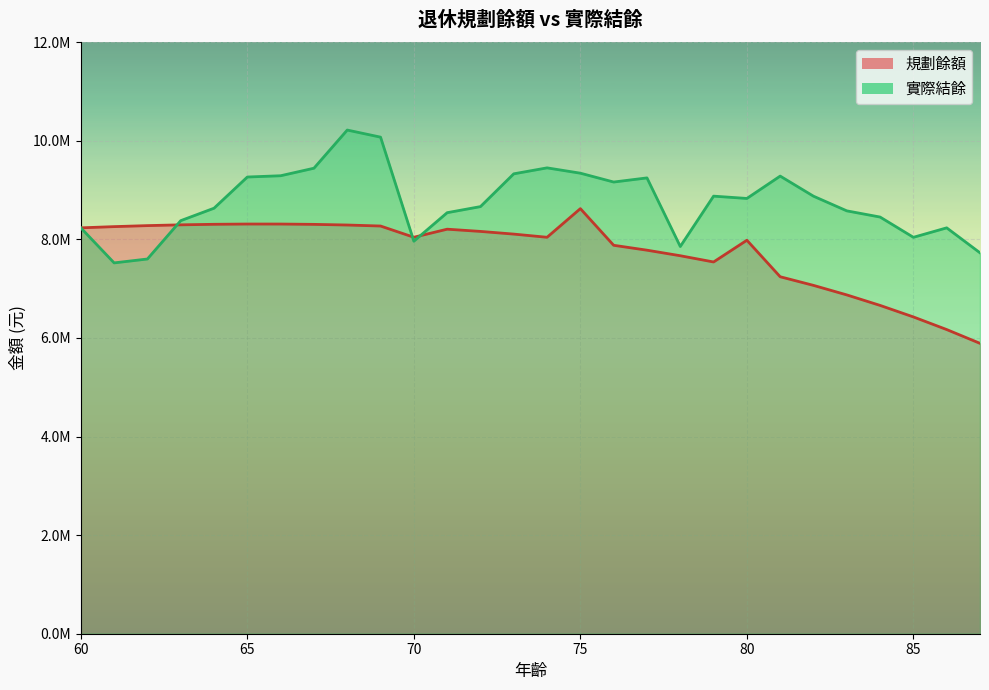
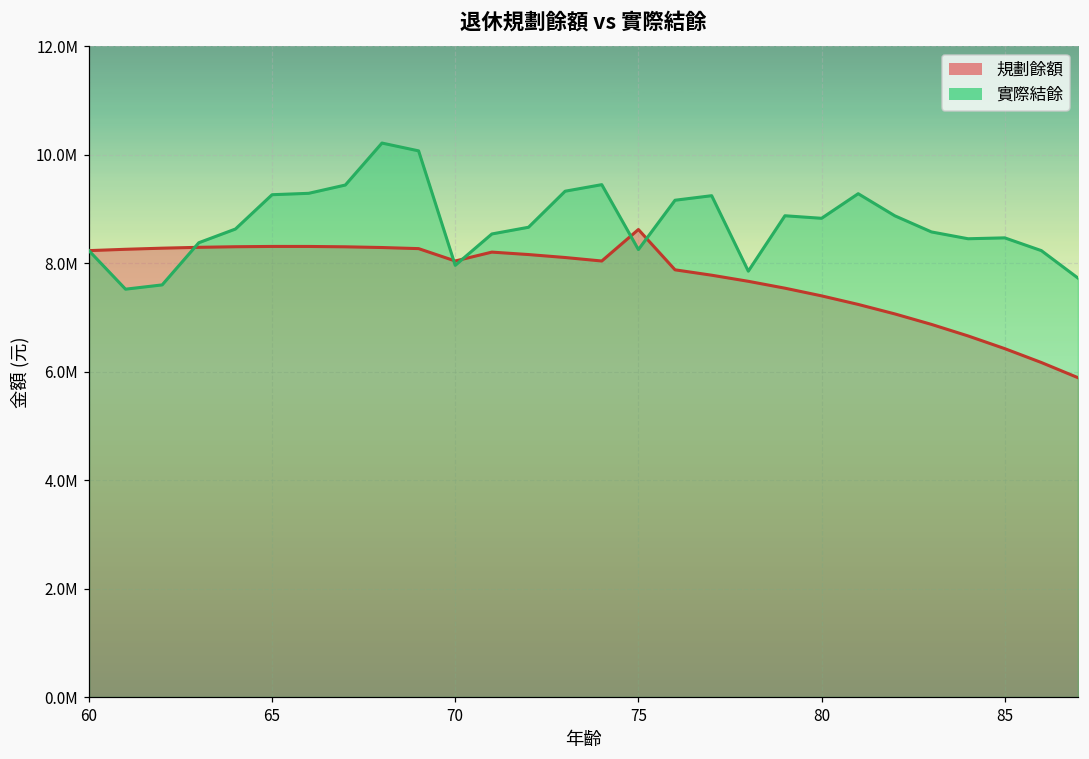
實際結餘, 75: 9300000 -> 8300000
規劃餘額, 80: 8000000 -> 7400000
實際結餘, 85: 8000000 -> 8500000
